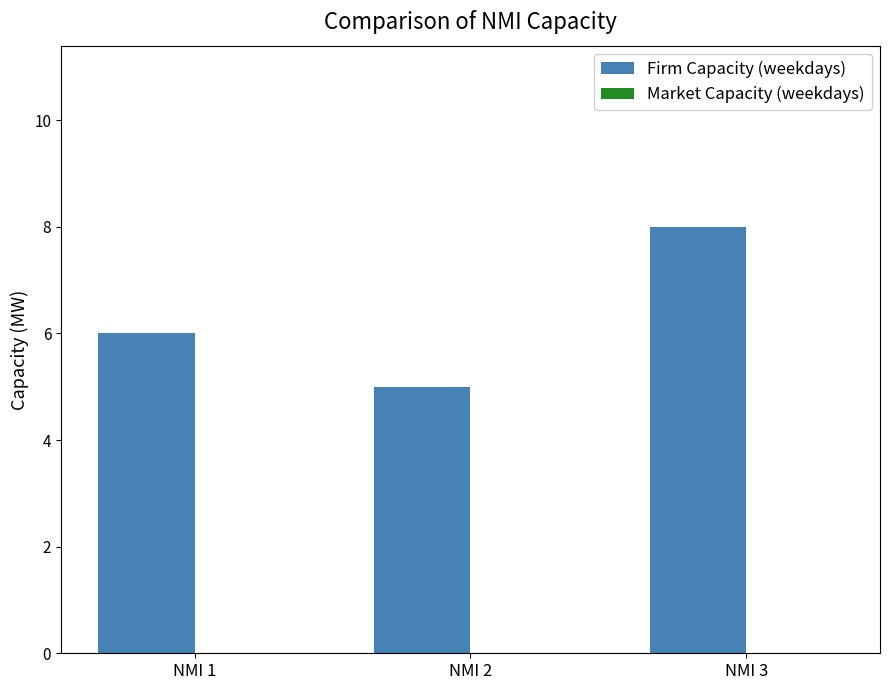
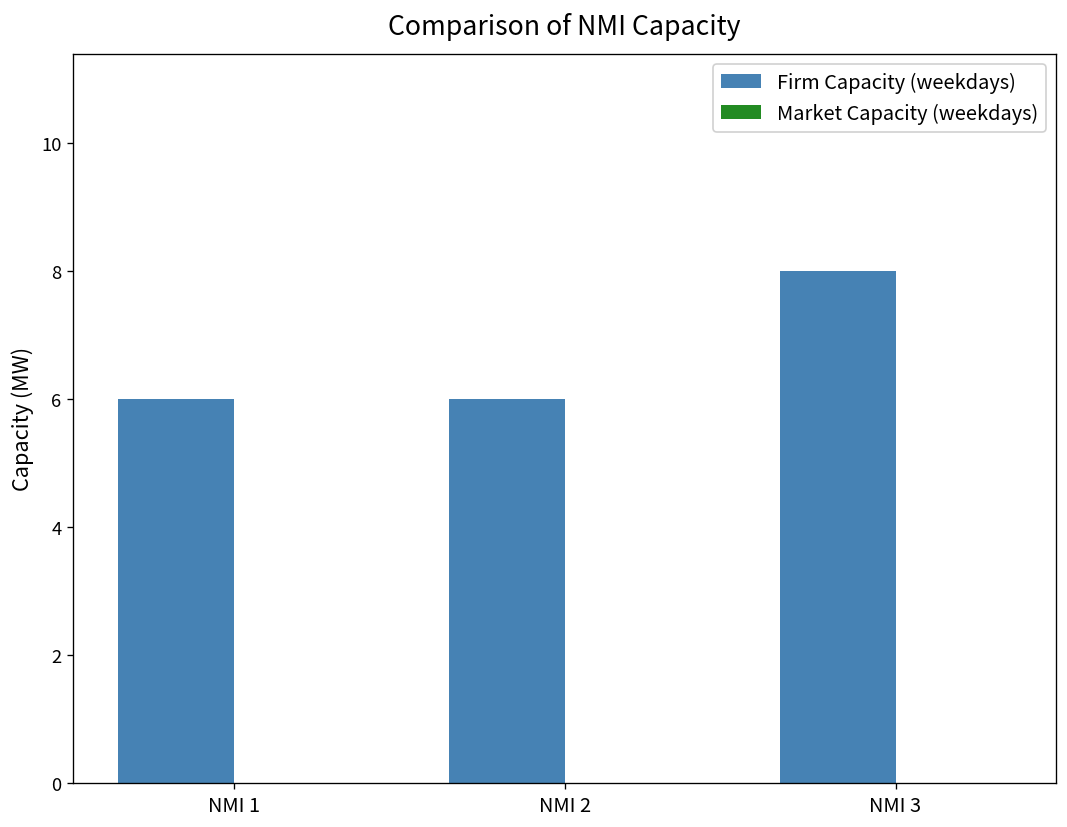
Firm Capacity (weekdays), NMI 2: 5 -> 6
